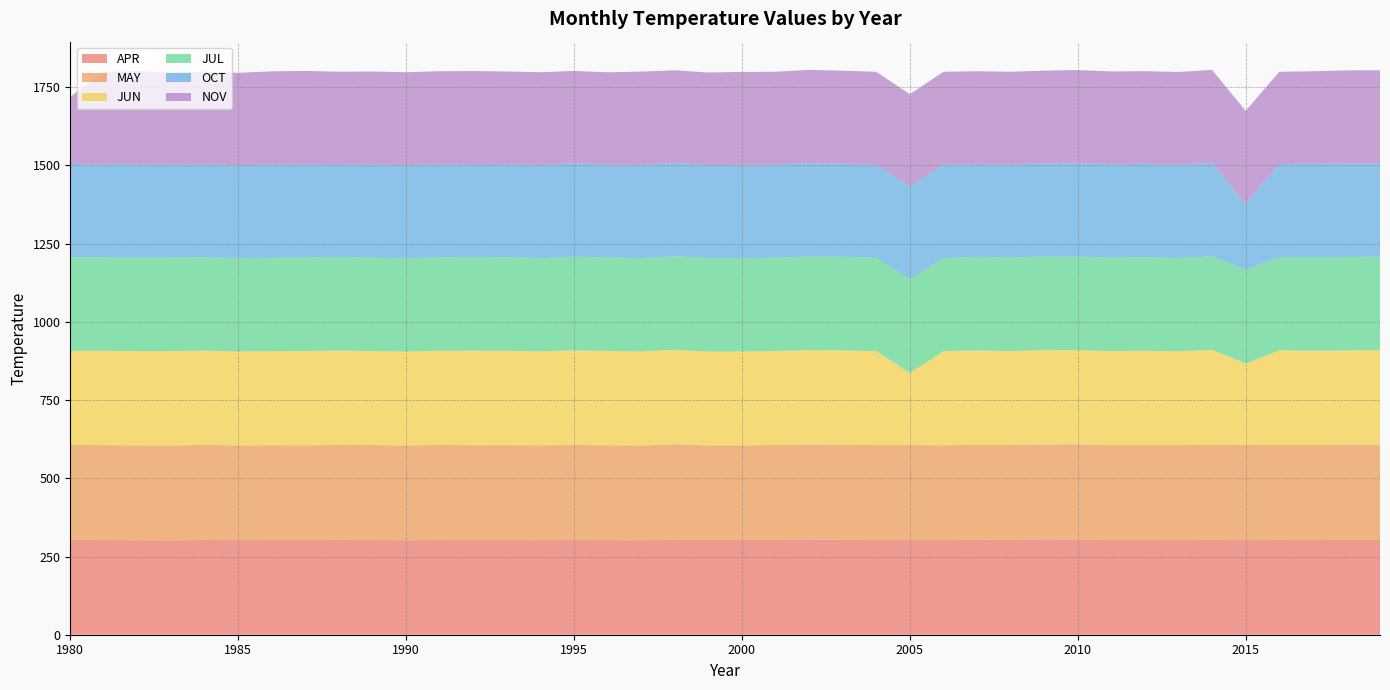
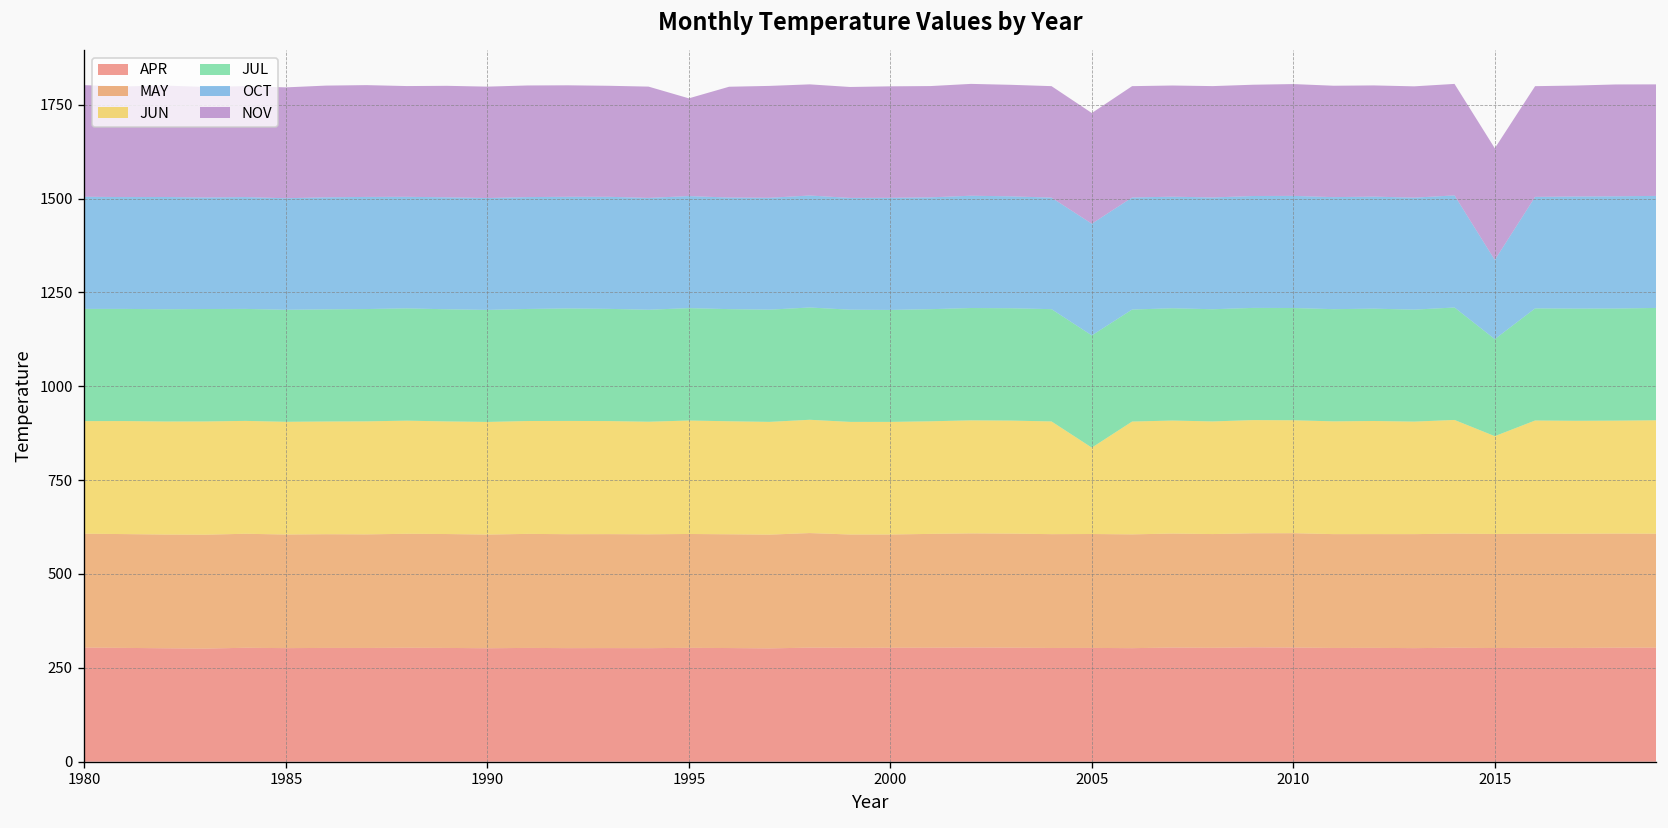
NOV, 1980: 210 -> 300
NOV, 1995: 300 -> 260
JUL, 2015: 300 -> 260
